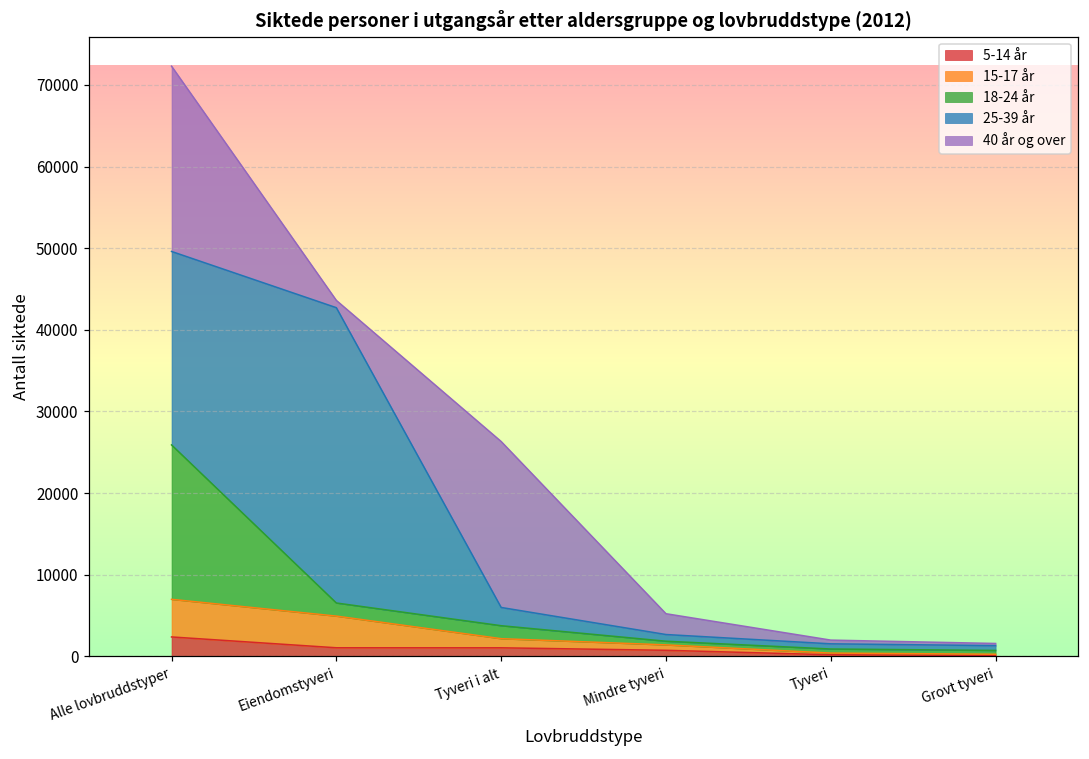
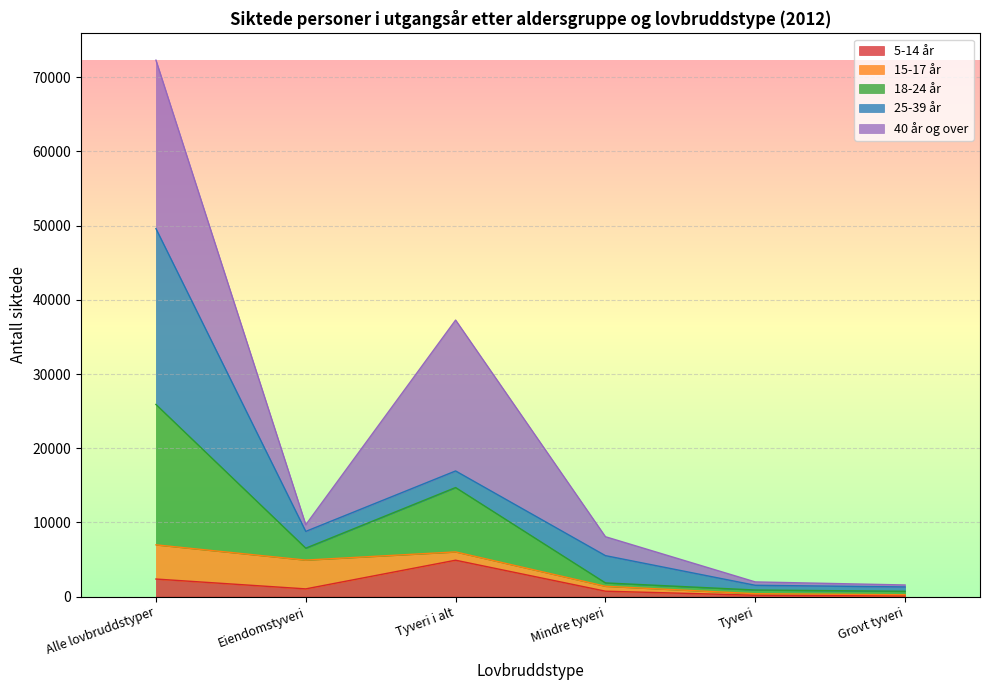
25-39 år, Eiendomstyveri: 36000 -> 2000
5-14 år, Tyveri i alt: 1000 -> 5000
18-24 år, Tyveri i alt: 2000 -> 9000
25-39 år, Mindre tyveri: 1000 -> 4000
